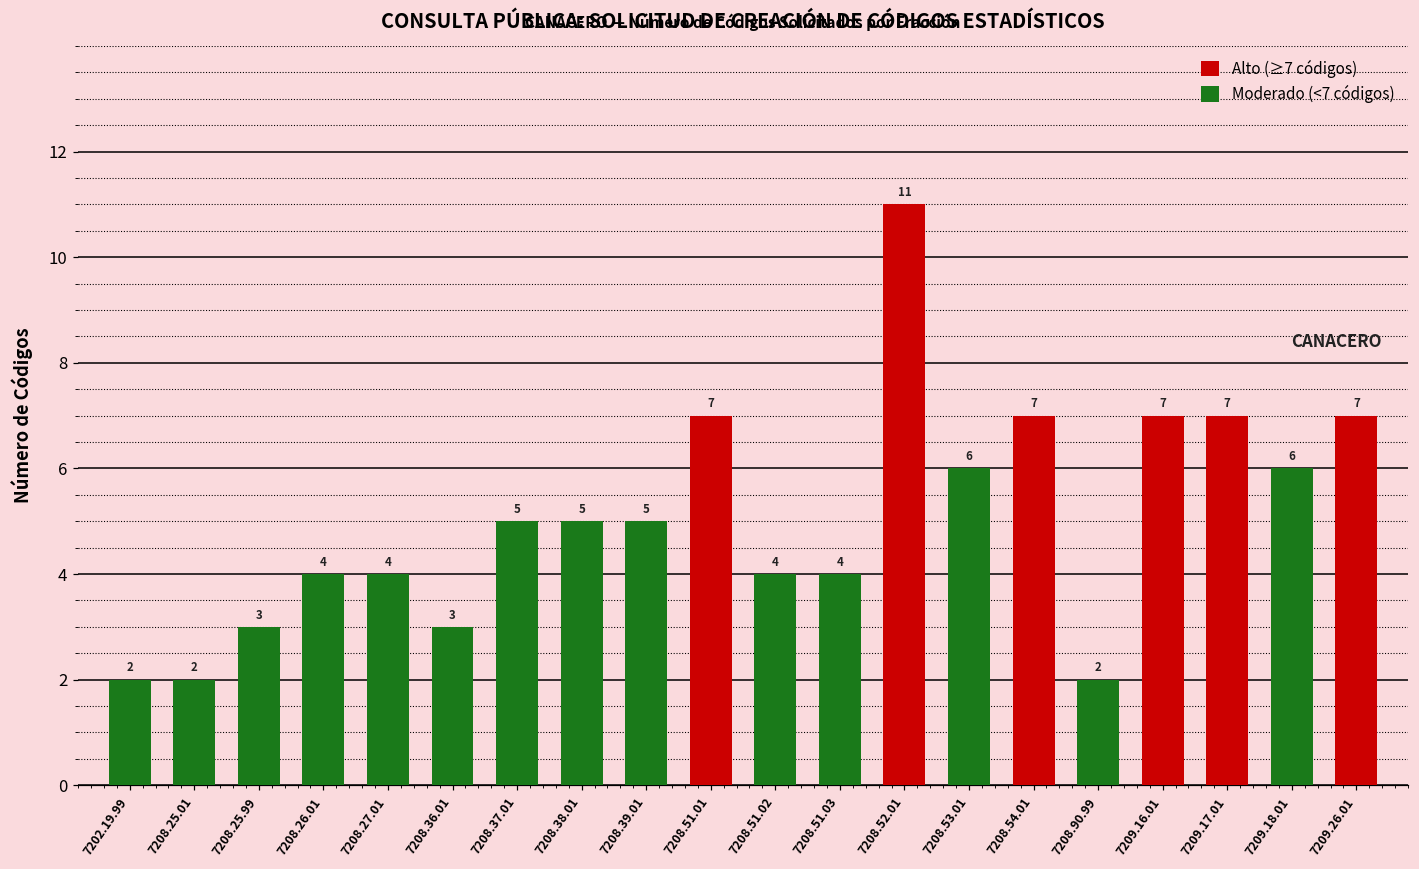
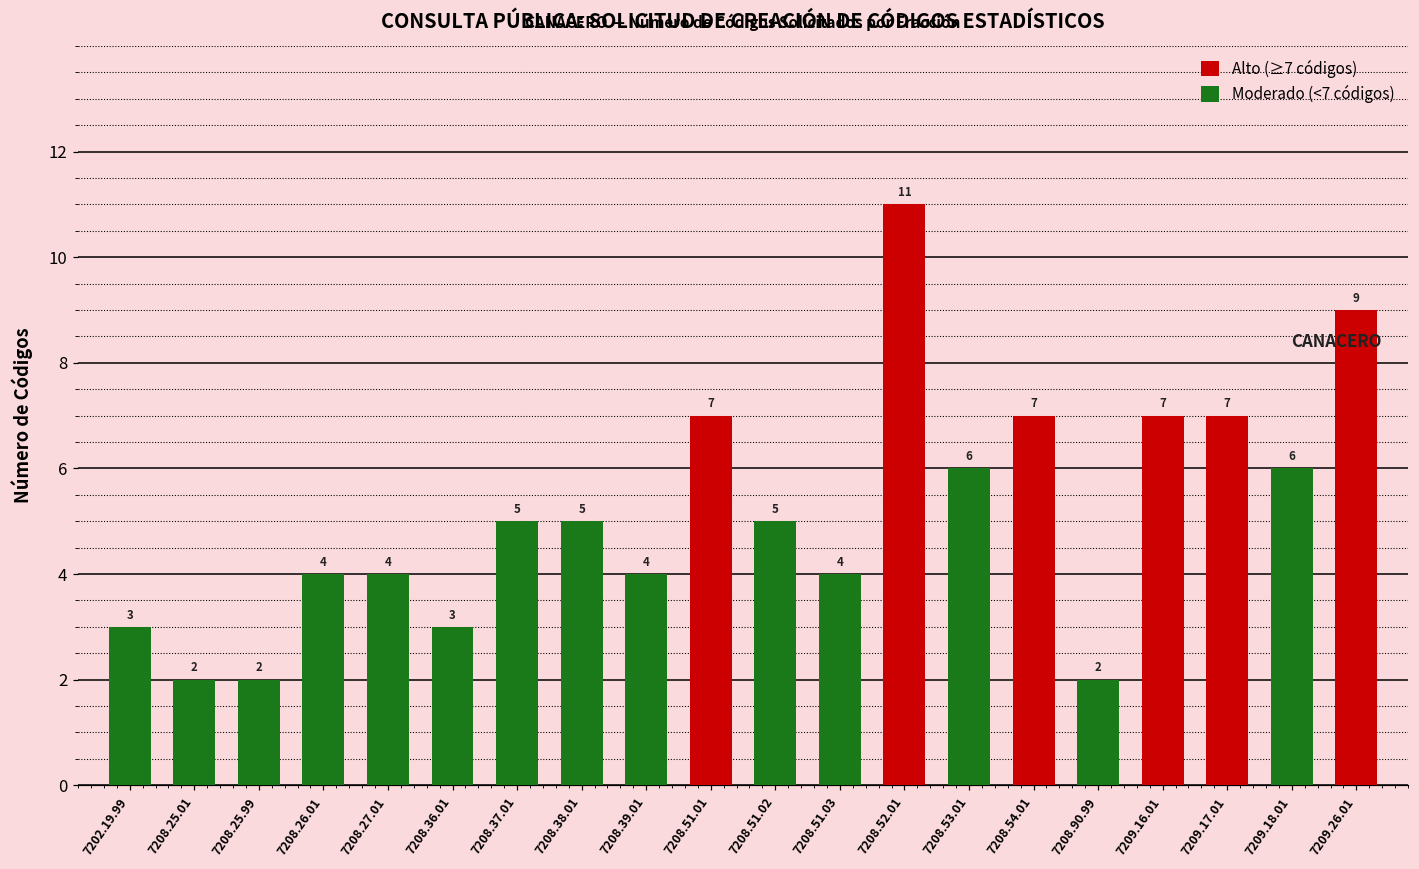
Moderado (<7 códigos), 7202.19.99: 2 -> 3
Moderado (<7 códigos), 7208.25.99: 3 -> 2
Moderado (<7 códigos), 7208.39.01: 5 -> 4
Moderado (<7 códigos), 7208.51.02: 4 -> 5
Alto (≥7 códigos), 7209.26.01: 7 -> 9
